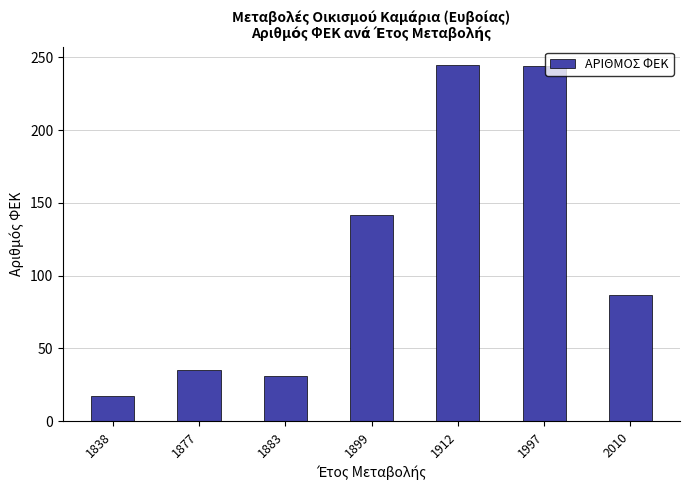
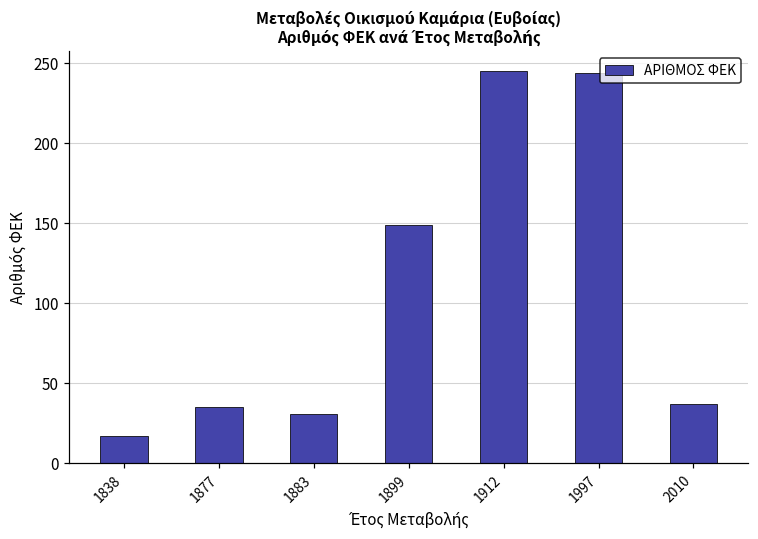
1899: 142 -> 149
2010: 87 -> 37
